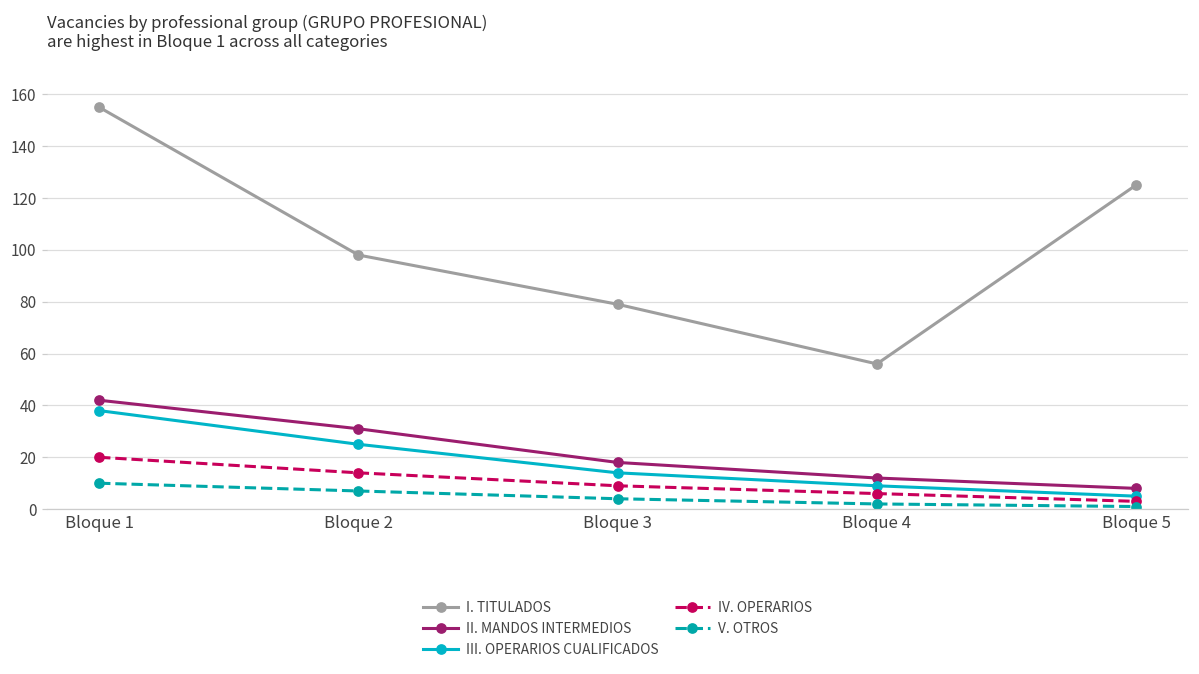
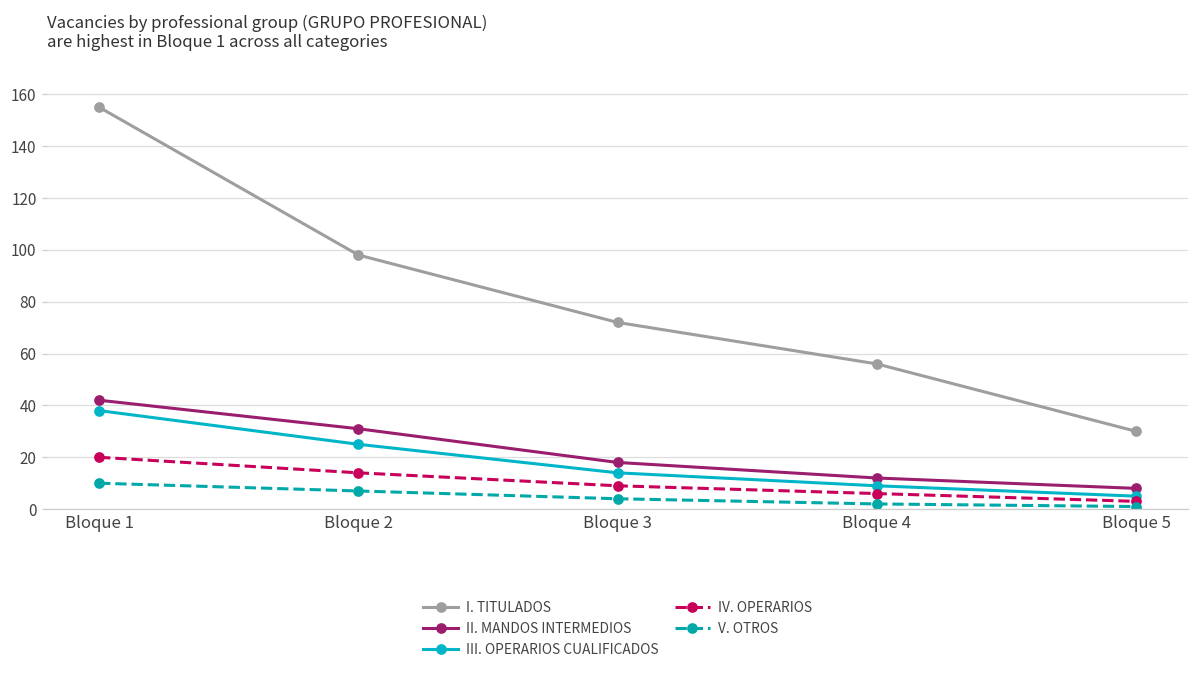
I. TITULADOS, Bloque 3: 79 -> 72
I. TITULADOS, Bloque 5: 125 -> 30
